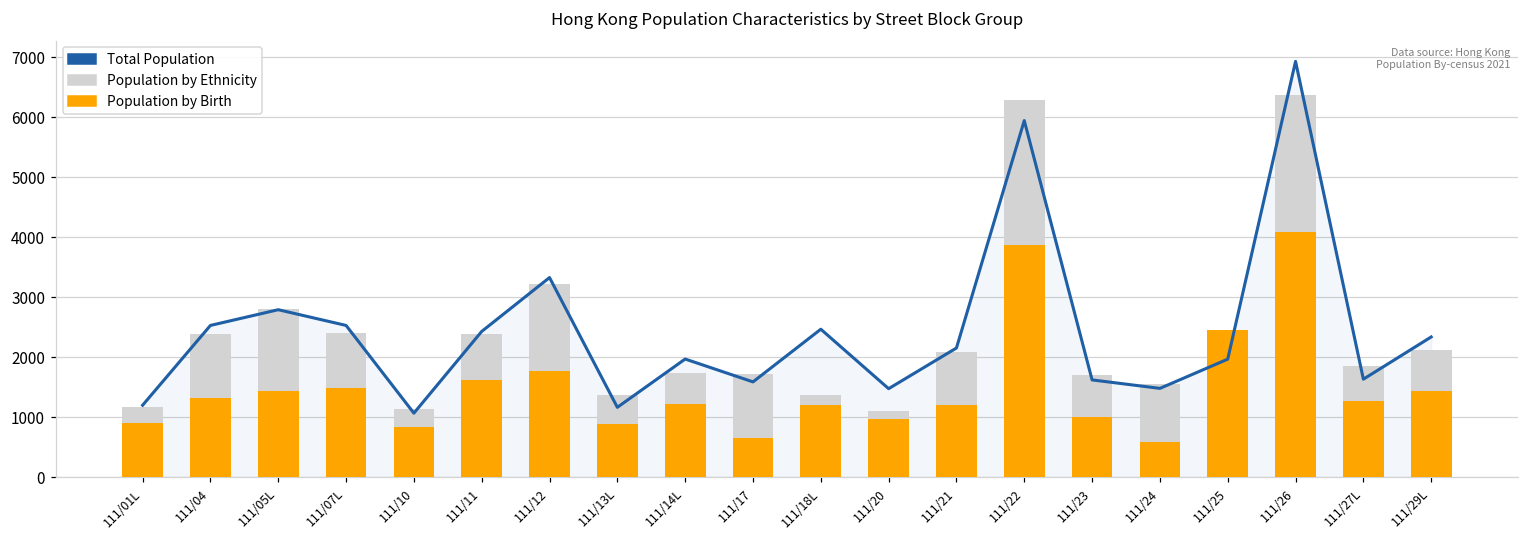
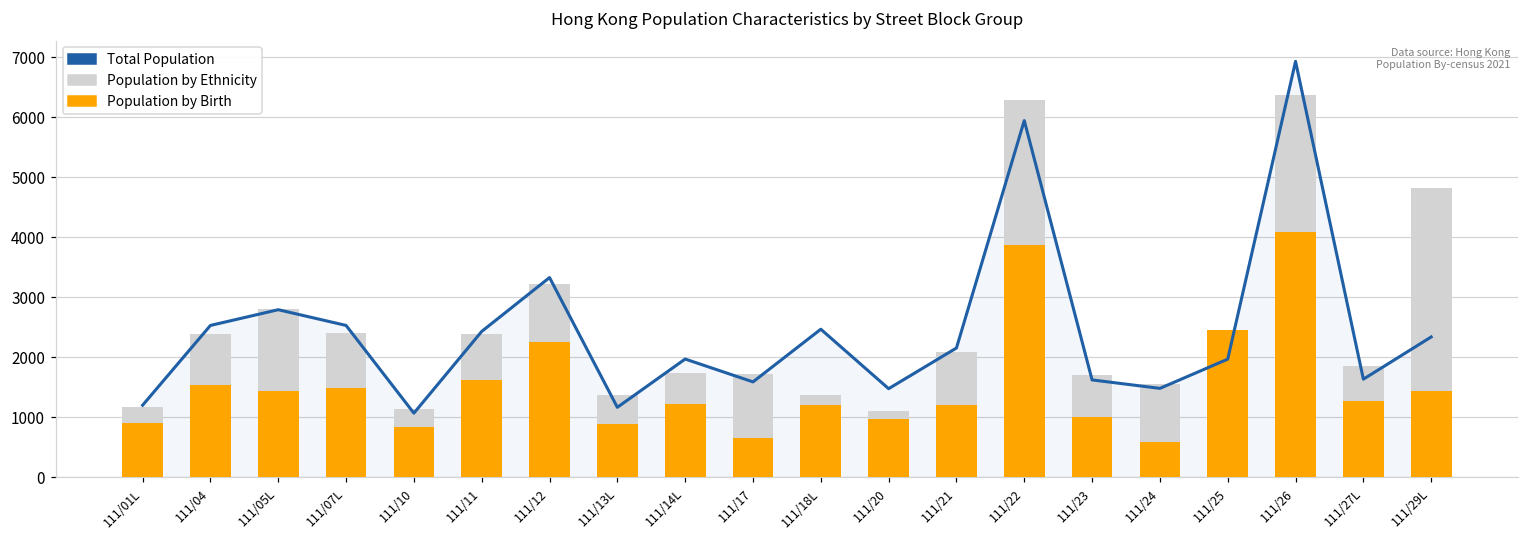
Population by Birth, 111/04: 1300 -> 1500
Population by Birth, 111/12: 1800 -> 2300
Population by Ethnicity, 111/29L: 2100 -> 4800
